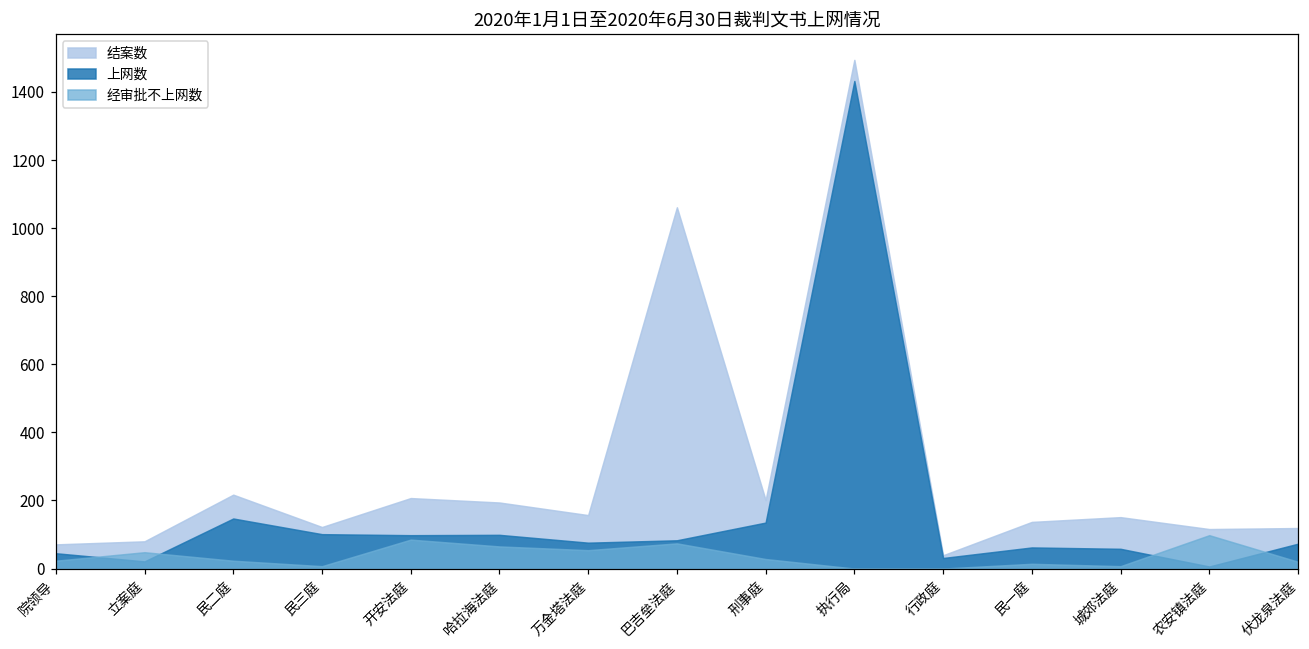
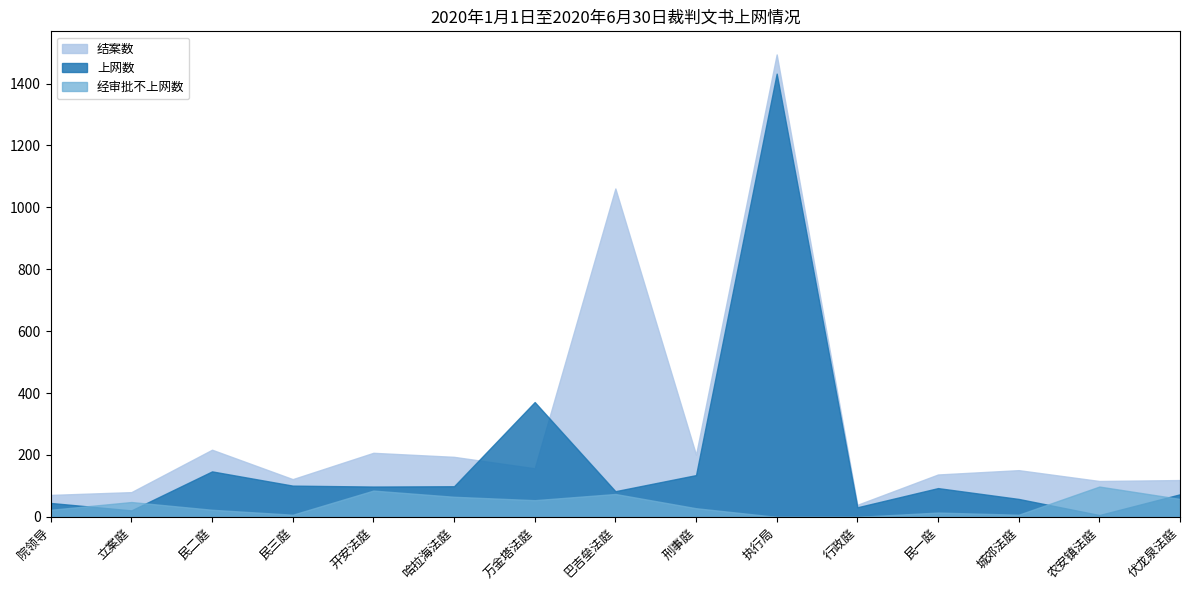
上网数, 万金塔法庭: 80 -> 370
上网数, 民一庭: 60 -> 90
经审批不上网数, 伏龙泉法庭: 20 -> 60
